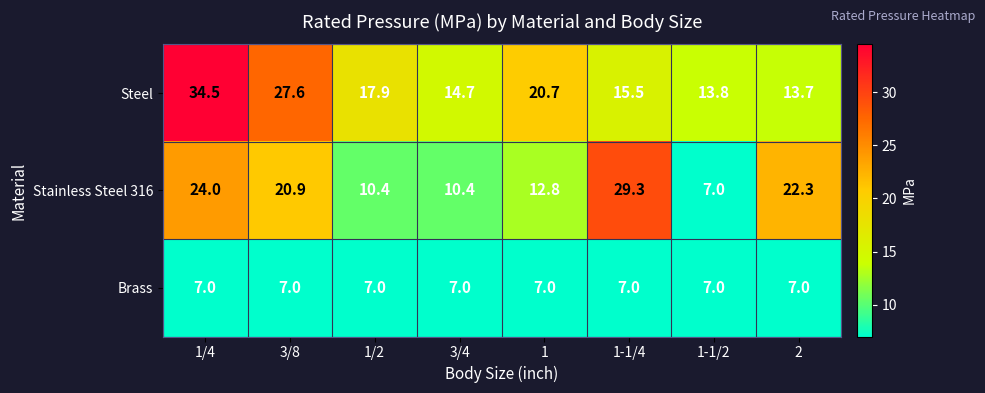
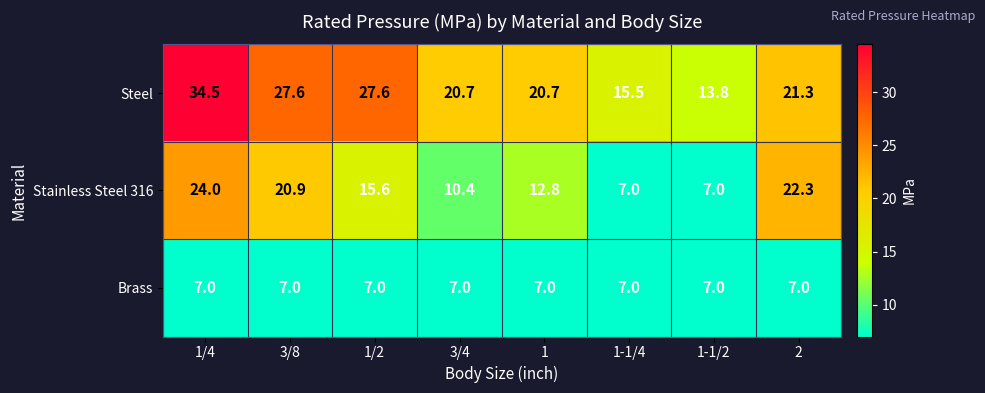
Steel, 1/2: 17.9 -> 27.6
Steel, 3/4: 14.7 -> 20.7
Steel, 2: 13.7 -> 21.3
Stainless Steel 316, 1/2: 10.4 -> 15.6
Stainless Steel 316, 1-1/4: 29.3 -> 7.0
